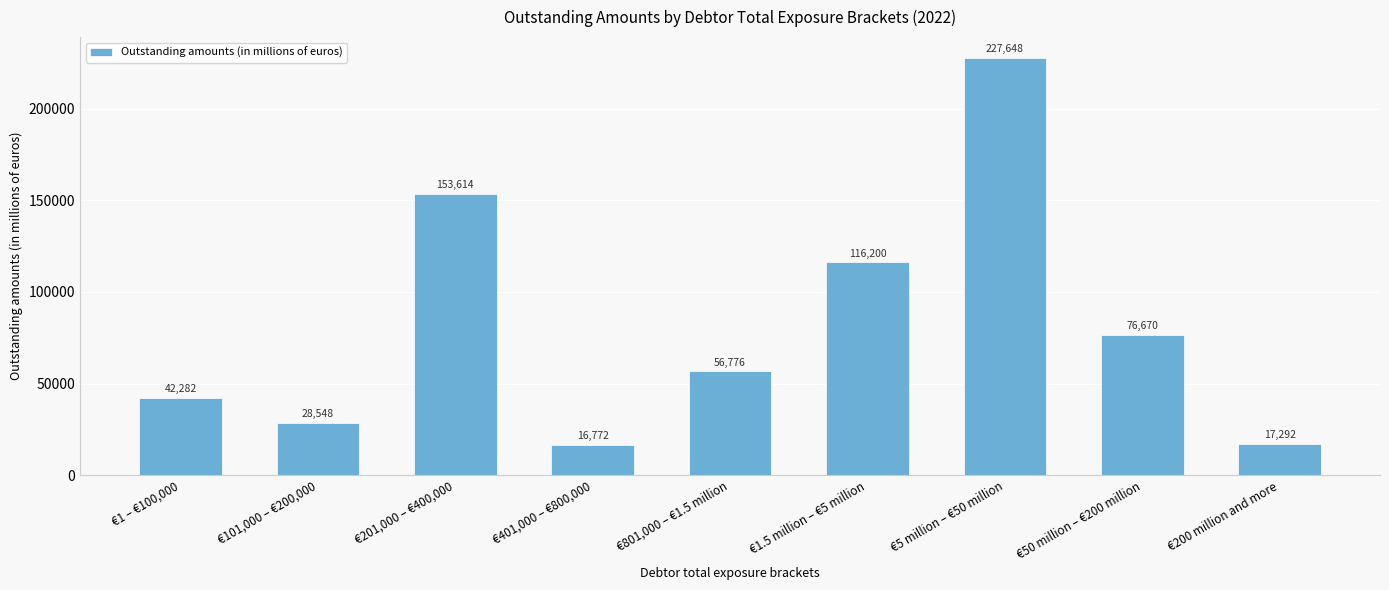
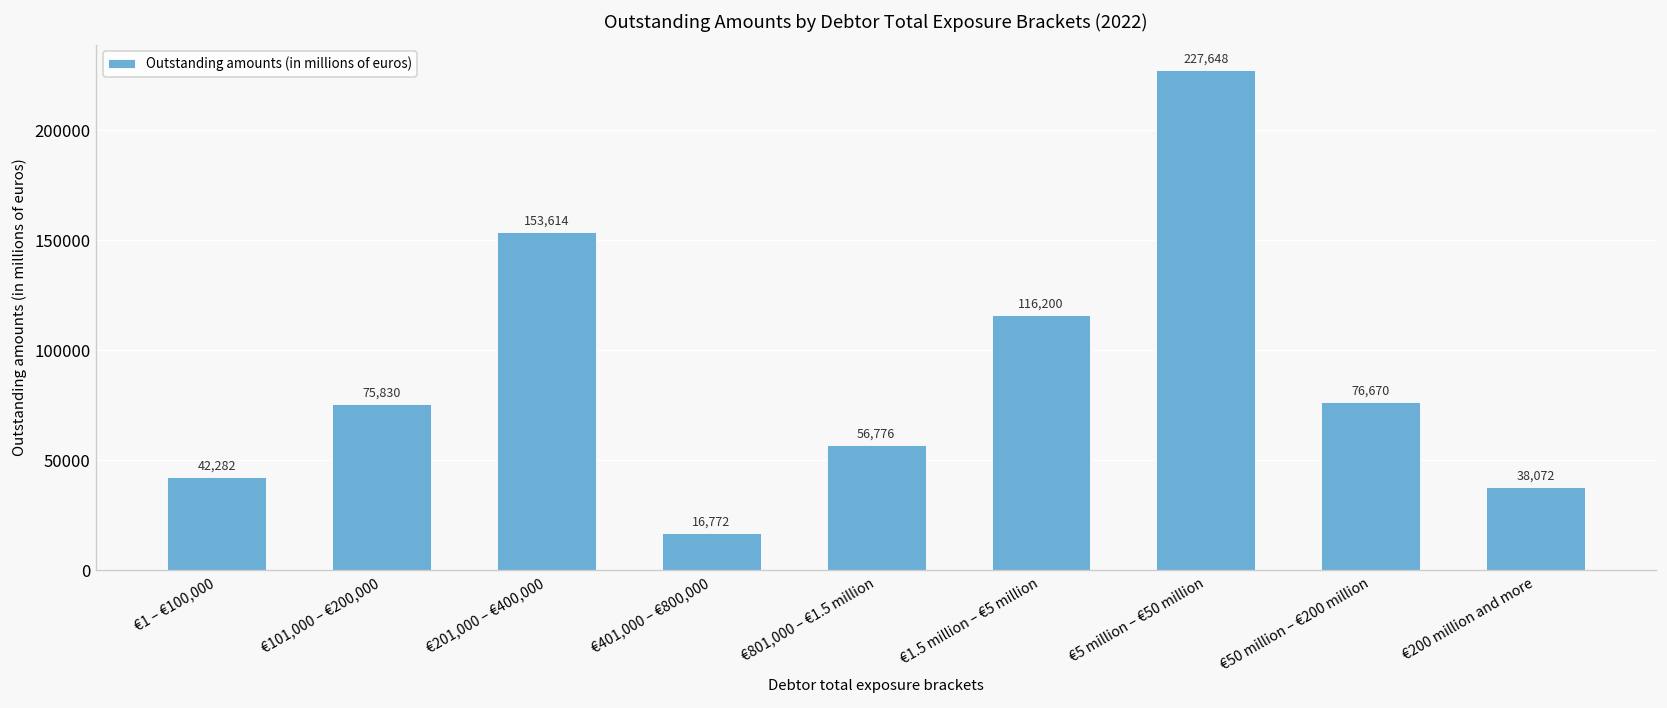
€101,000 – €200,000: 28,548 -> 75,830
€200 million and more: 17,292 -> 38,072
